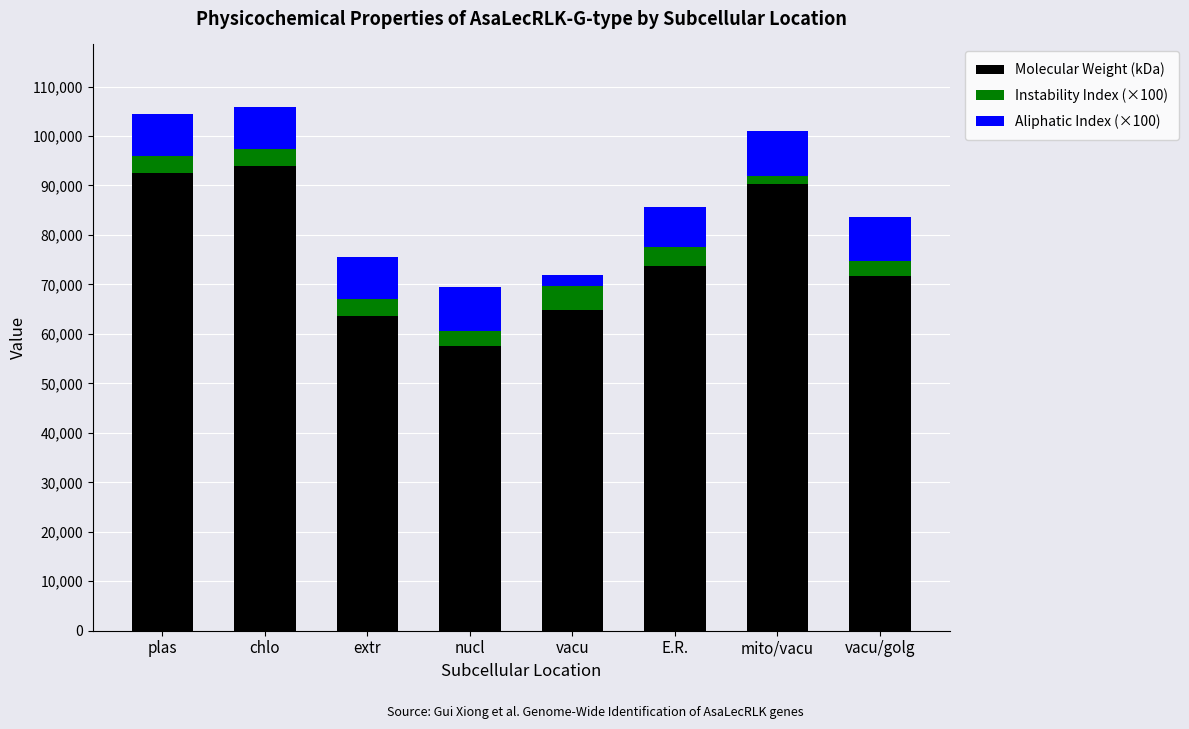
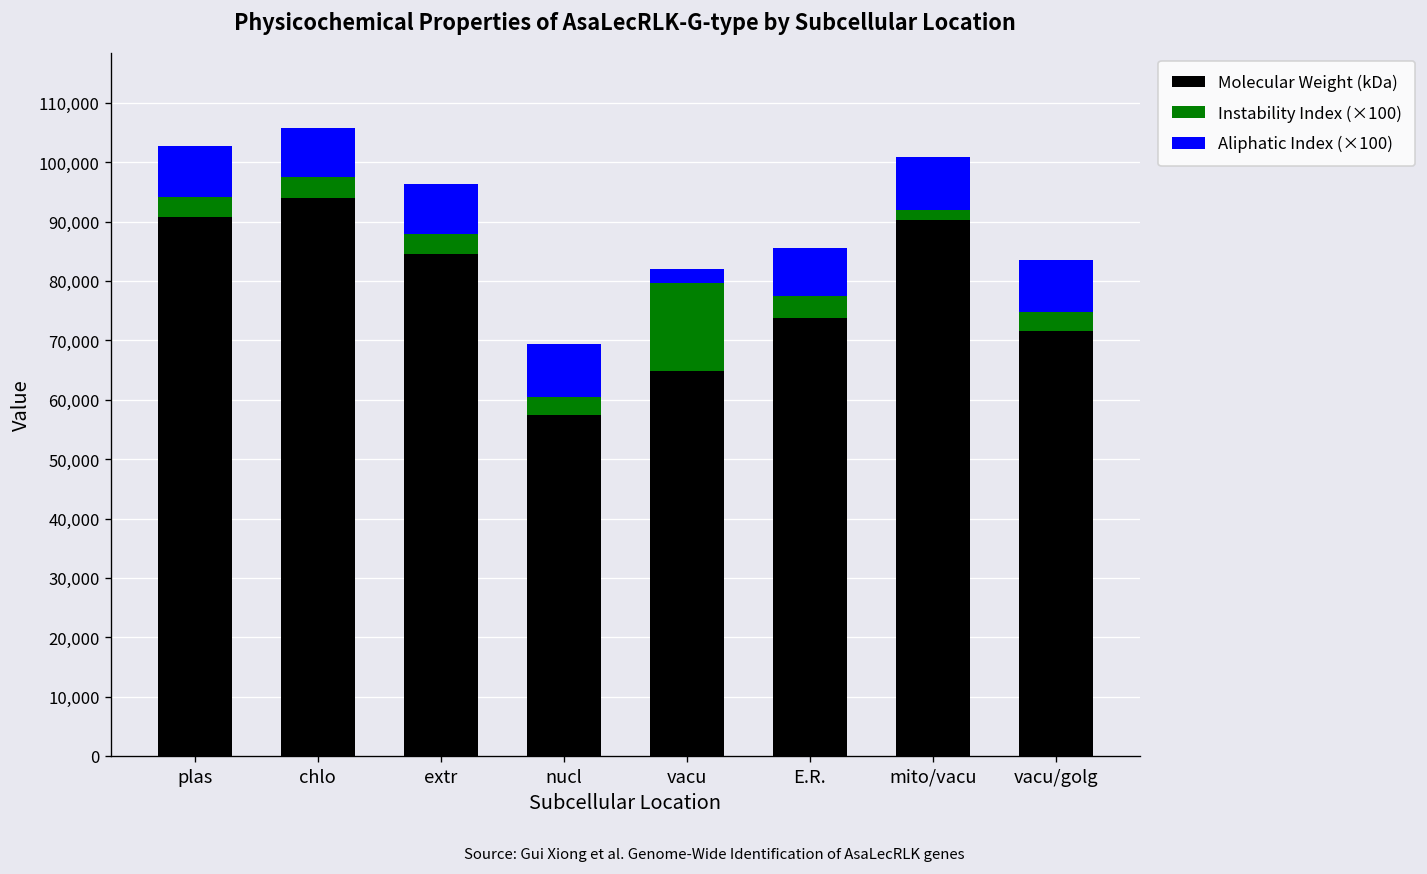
Molecular Weight (kDa), plas: 93,000 -> 91,000
Molecular Weight (kDa), extr: 64,000 -> 85,000
Instability Index (×100), vacu: 5,000 -> 15,000
